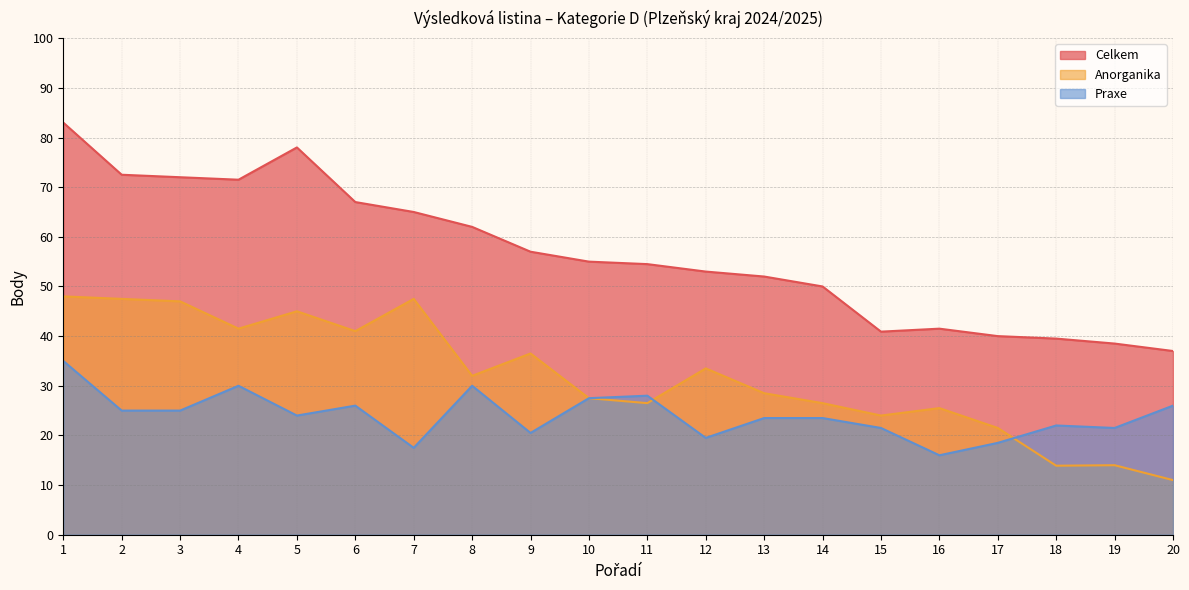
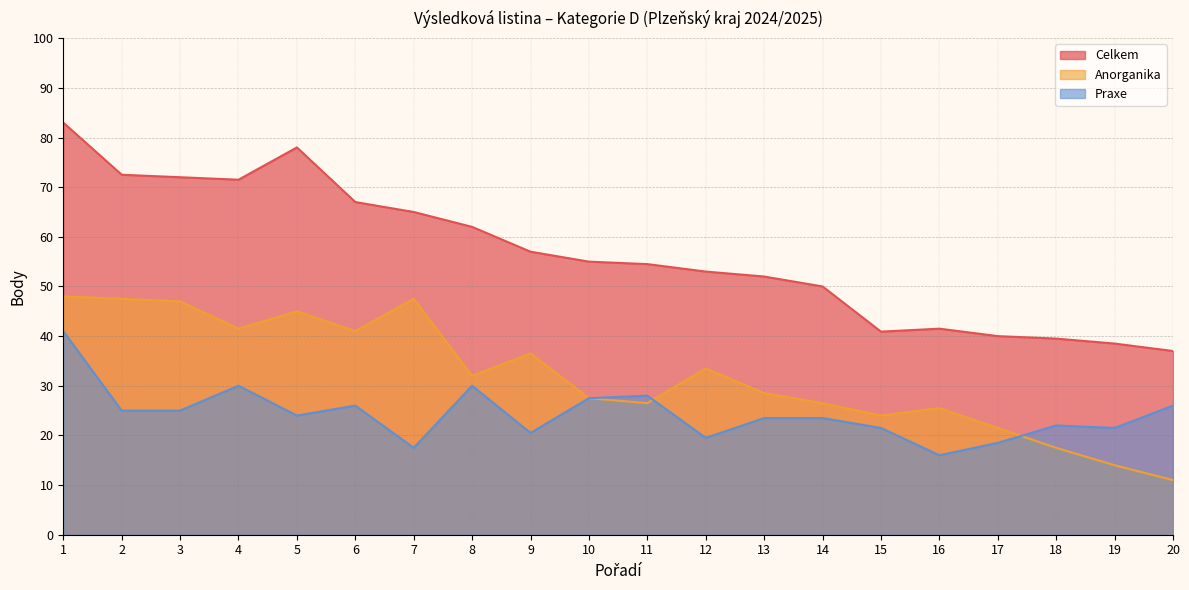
Praxe, 1: 35 -> 41
Anorganika, 18: 14 -> 18
